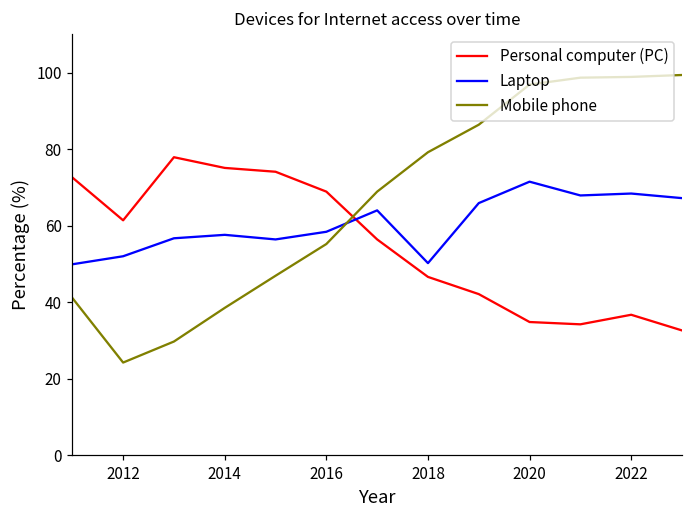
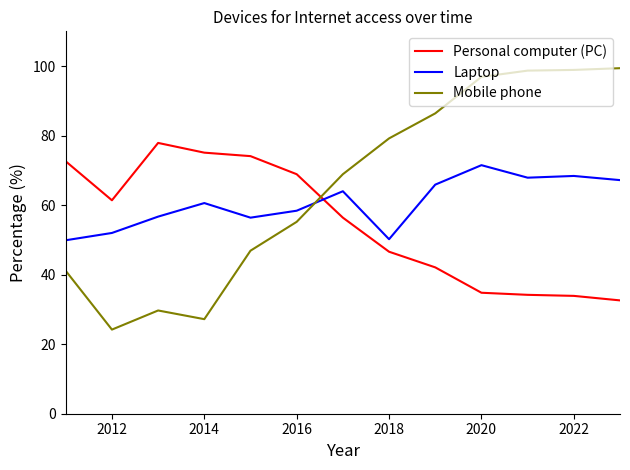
Laptop, 2014: 58 -> 61
Mobile phone, 2014: 39 -> 27
Personal computer (PC), 2022: 37 -> 34
